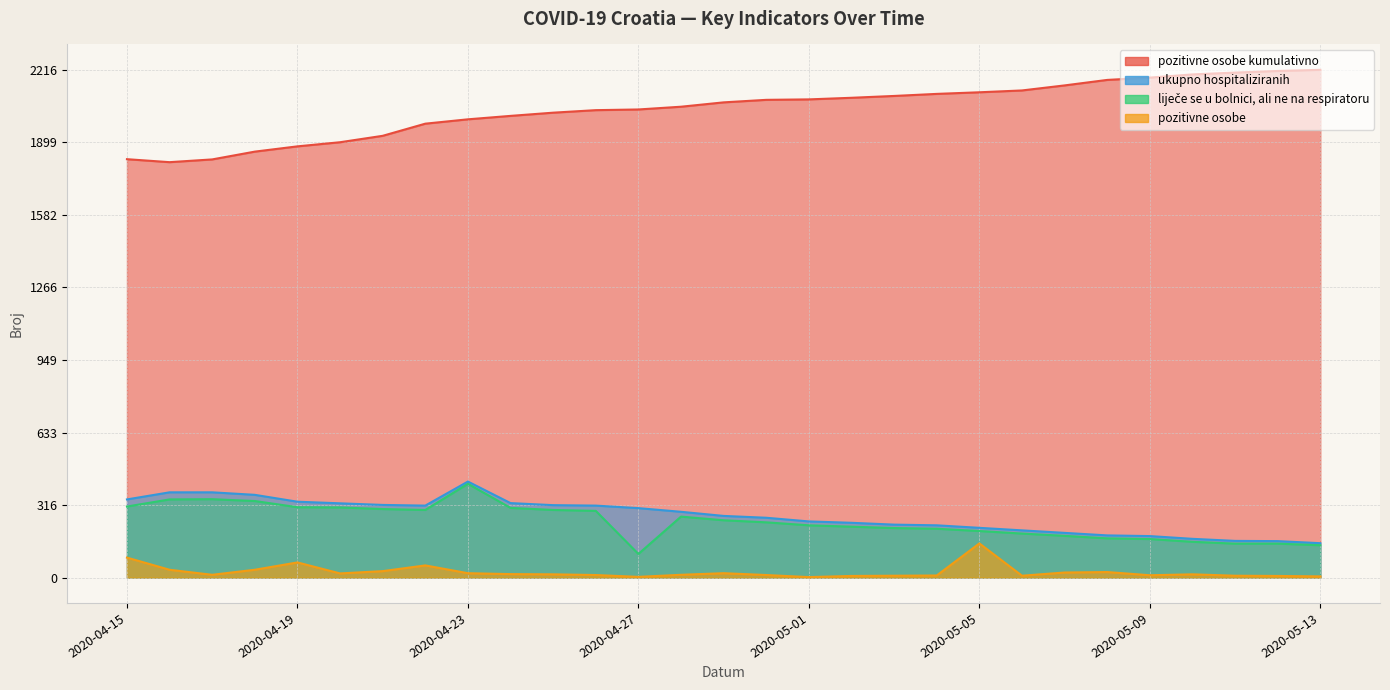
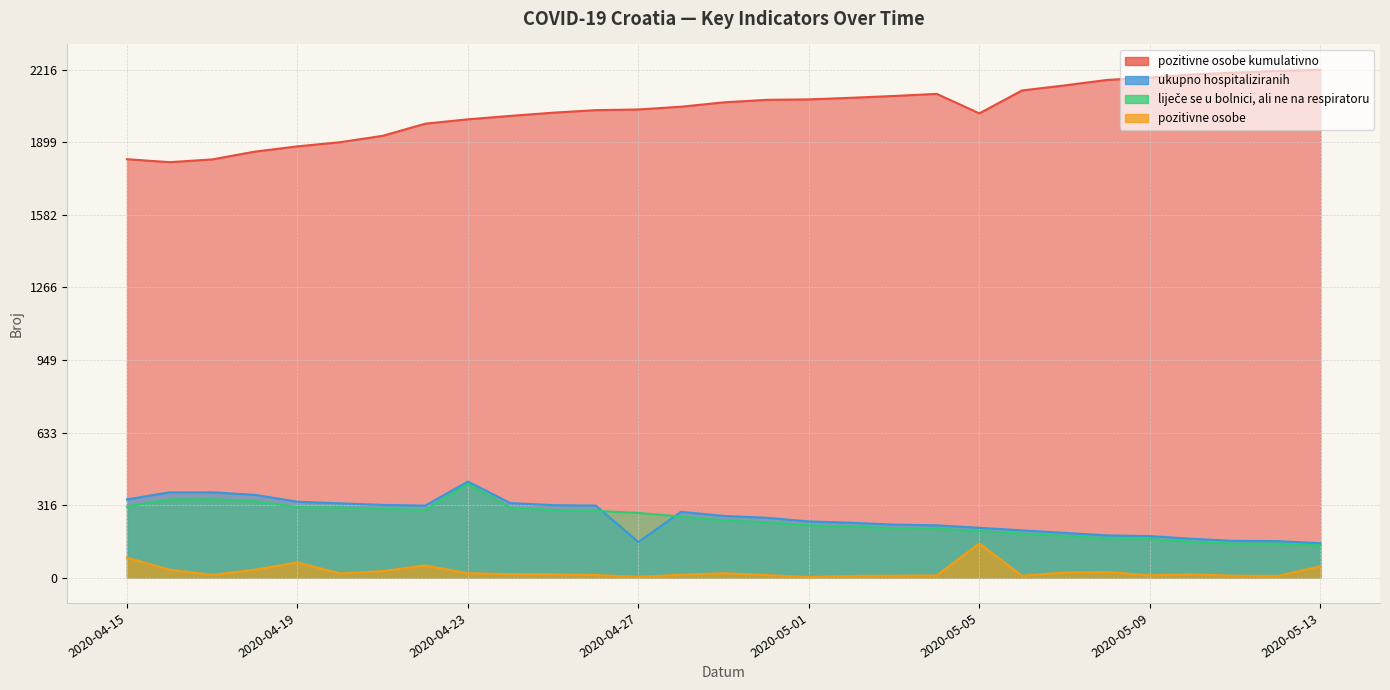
ukupno hospitaliziranih, 2020-04-27: 300 -> 160
liječe se u bolnici, ali ne na respiratoru, 2020-04-27: 100 -> 280
pozitivne osobe kumulativno, 2020-05-05: 2120 -> 2030
pozitivne osobe, 2020-05-13: 10 -> 50
